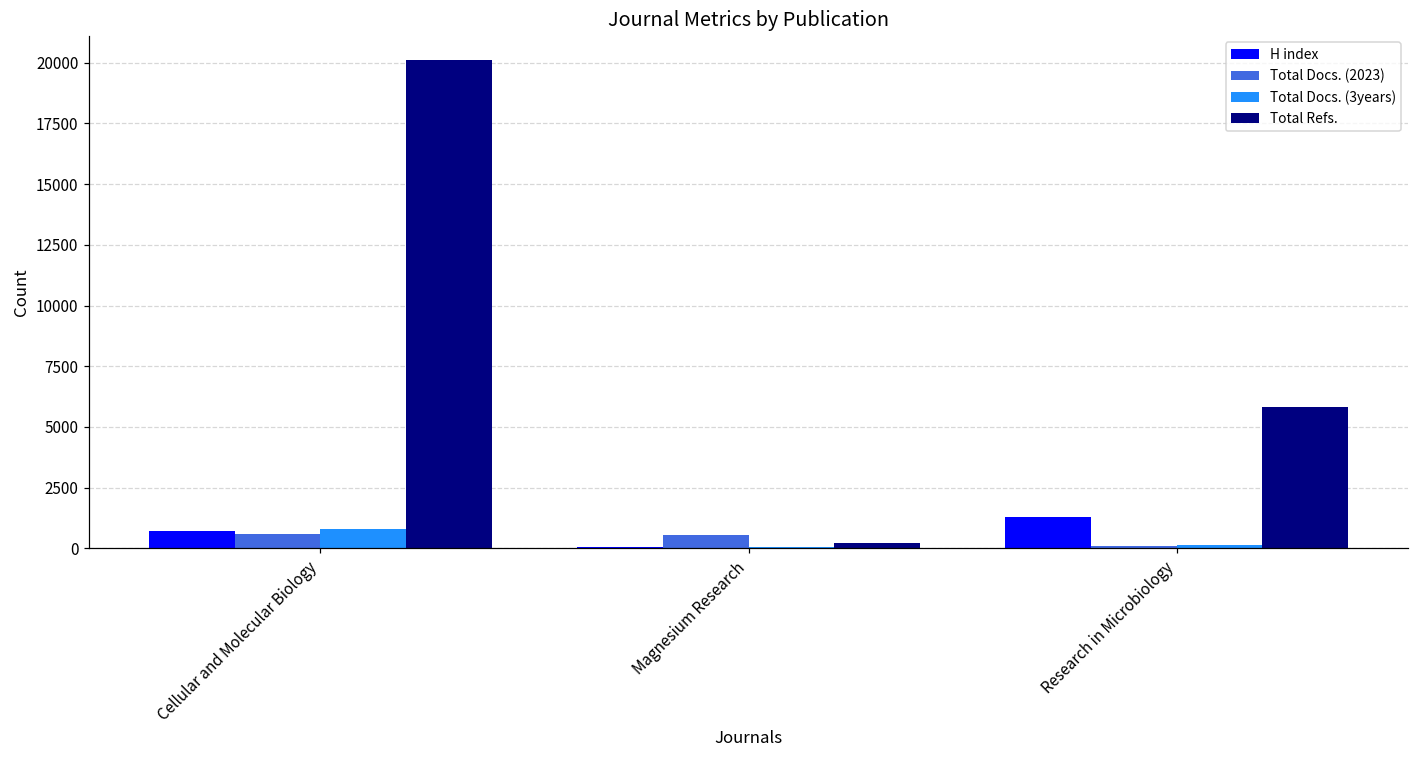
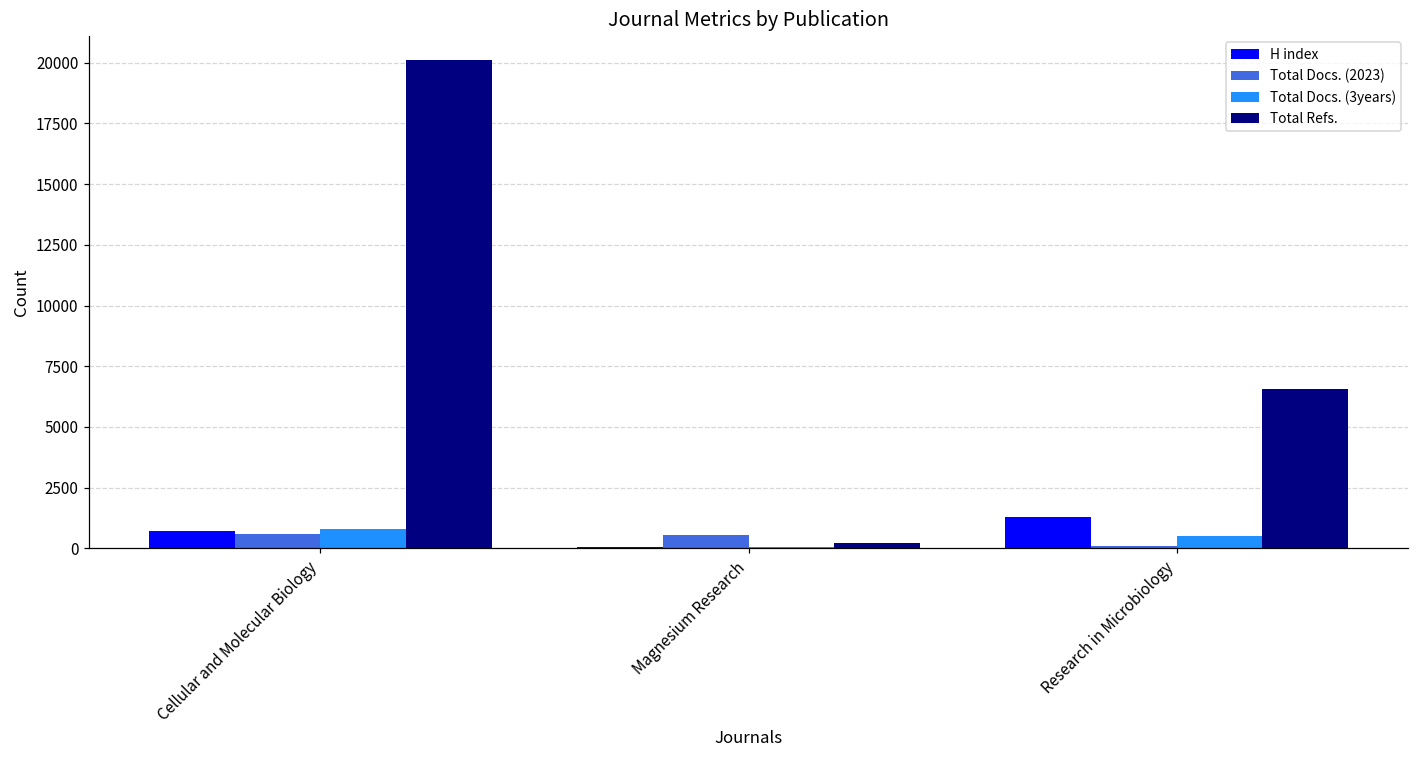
Total Docs. (3years), Research in Microbiology: 100 -> 500
Total Refs., Research in Microbiology: 5800 -> 6600
